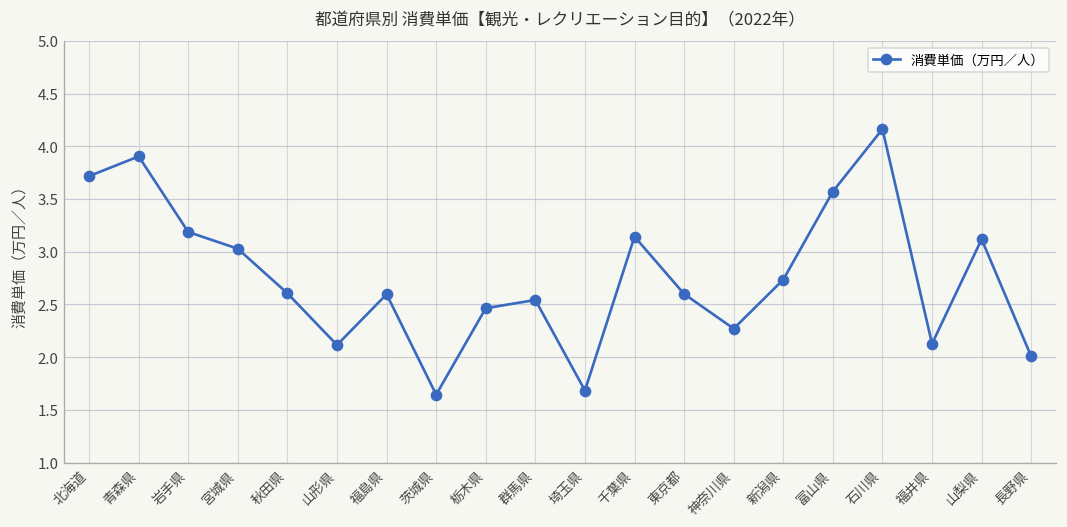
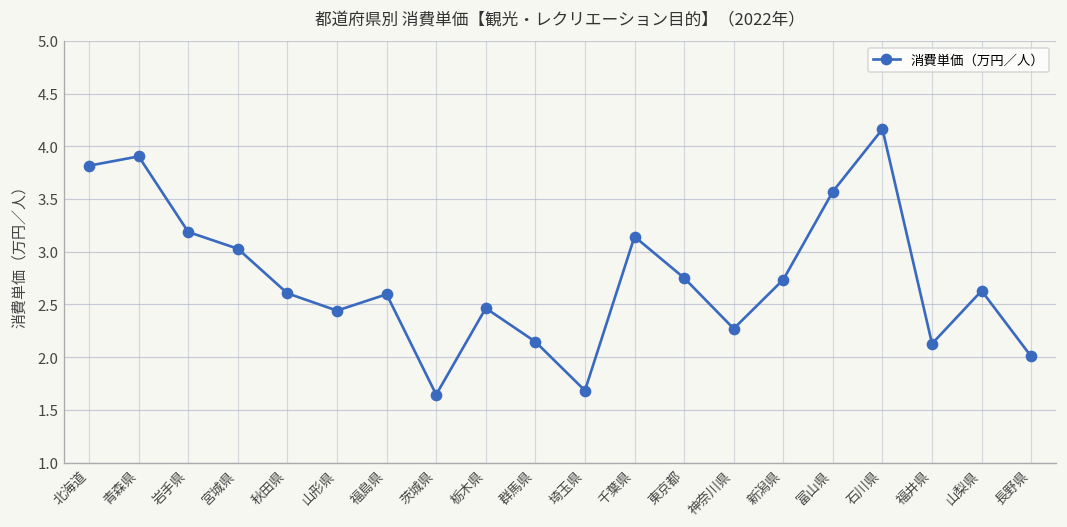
北海道: 3.7 -> 3.8
山形県: 2.1 -> 2.4
群馬県: 2.5 -> 2.1
東京都: 2.6 -> 2.8
山梨県: 3.1 -> 2.6
